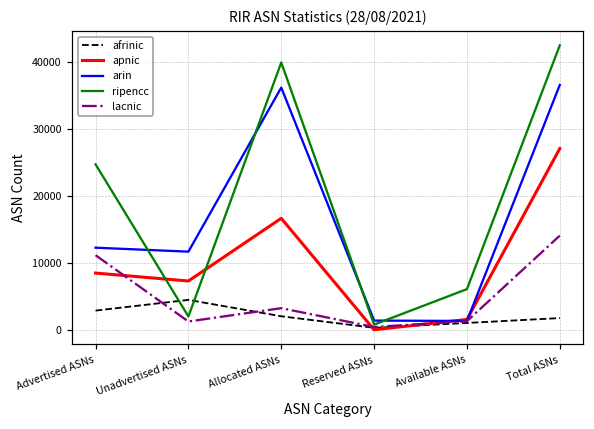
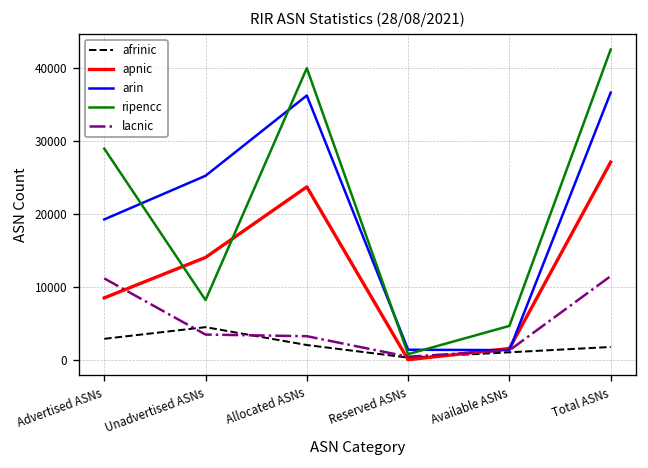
arin, Advertised ASNs: 12000 -> 19000
ripencc, Advertised ASNs: 25000 -> 29000
apnic, Unadvertised ASNs: 7000 -> 14000
arin, Unadvertised ASNs: 12000 -> 25000
ripencc, Unadvertised ASNs: 2000 -> 8000
lacnic, Unadvertised ASNs: 1000 -> 3000
apnic, Allocated ASNs: 17000 -> 24000
ripencc, Available ASNs: 6000 -> 5000
lacnic, Total ASNs: 14000 -> 11000
